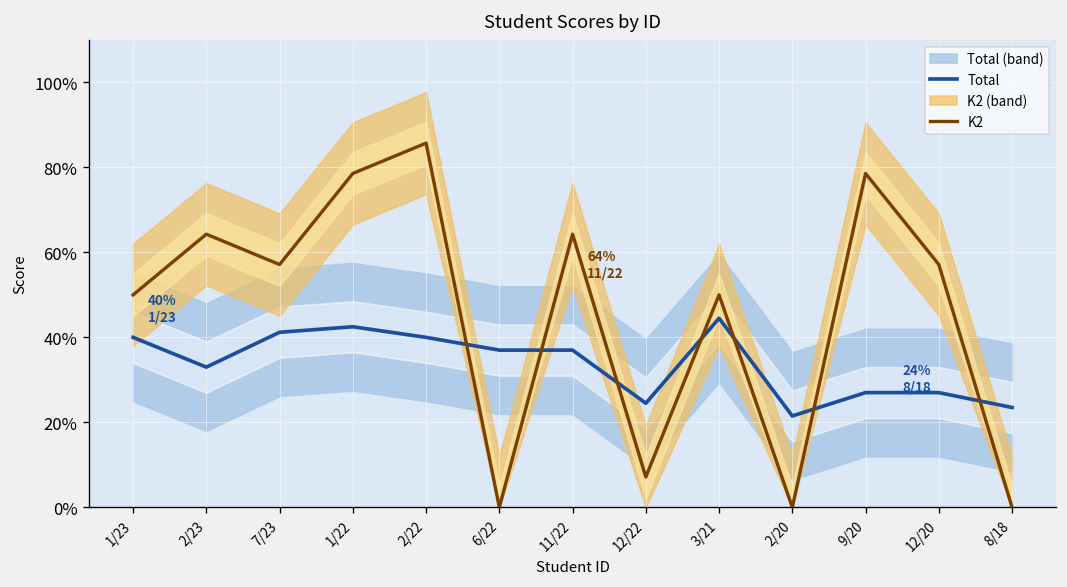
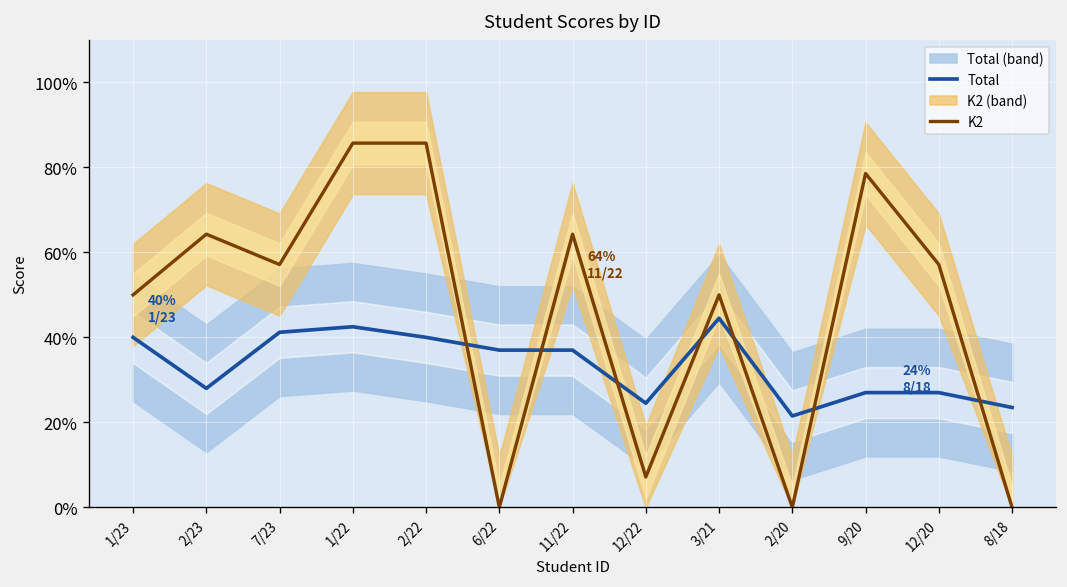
Total, 2/23: 33% -> 28%
K2, 1/22: 79% -> 86%
